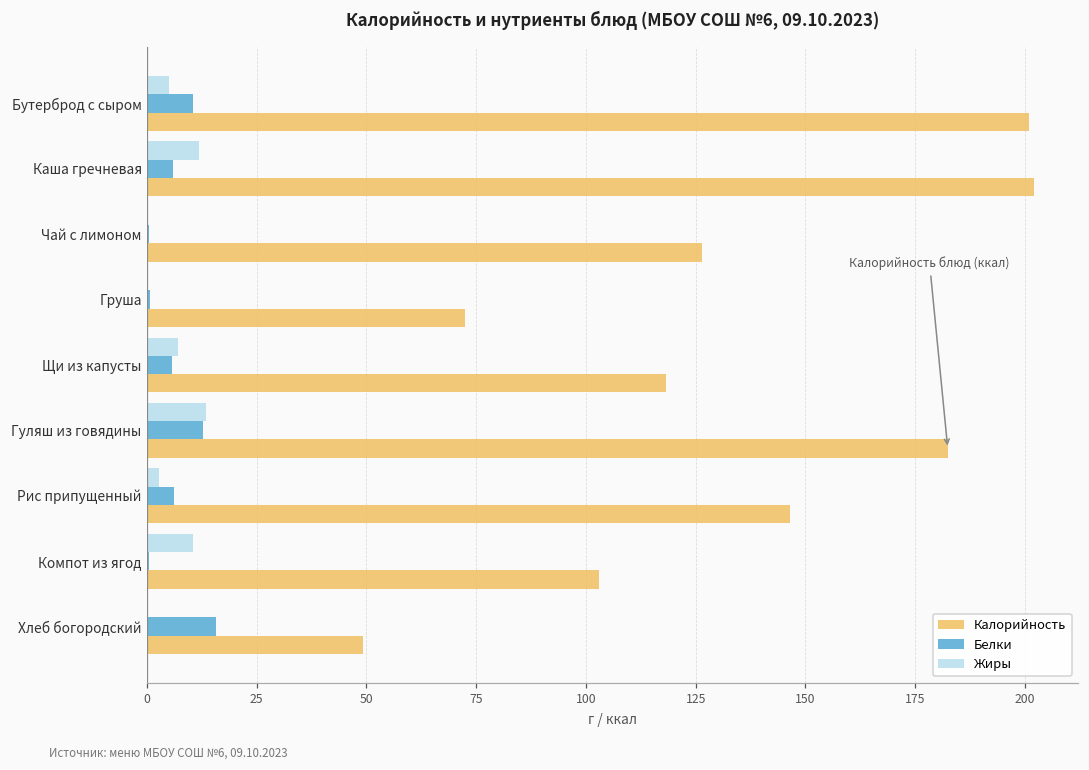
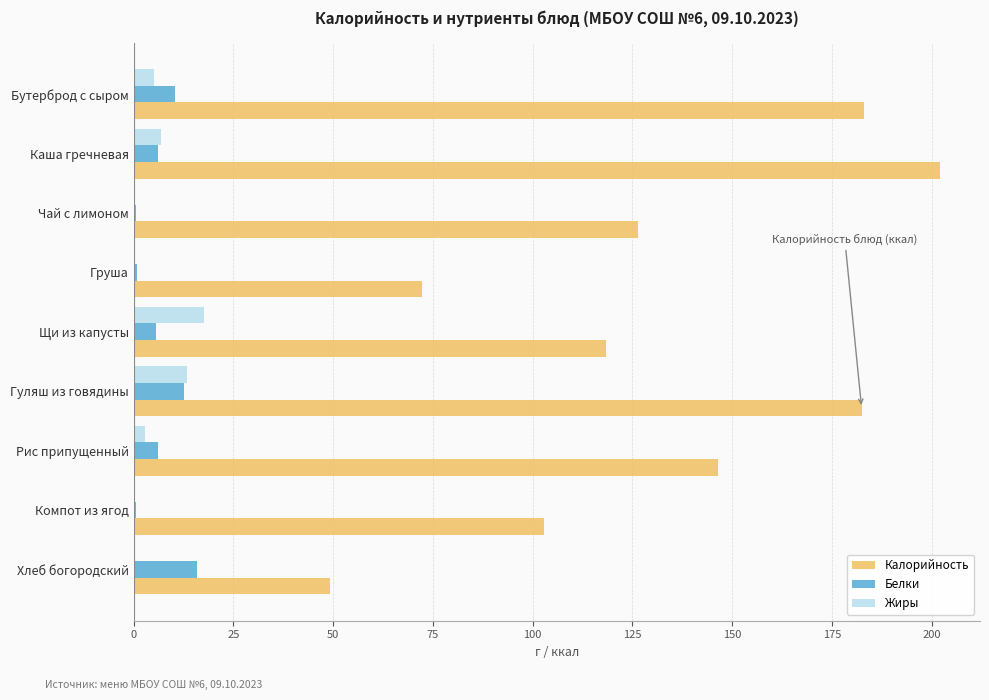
Калорийность, Бутерброд с сыром: 201 -> 183
Жиры, Каша гречневая: 12 -> 7
Жиры, Щи из капусты: 7 -> 18
Жиры, Компот из ягод: 11 -> 0
